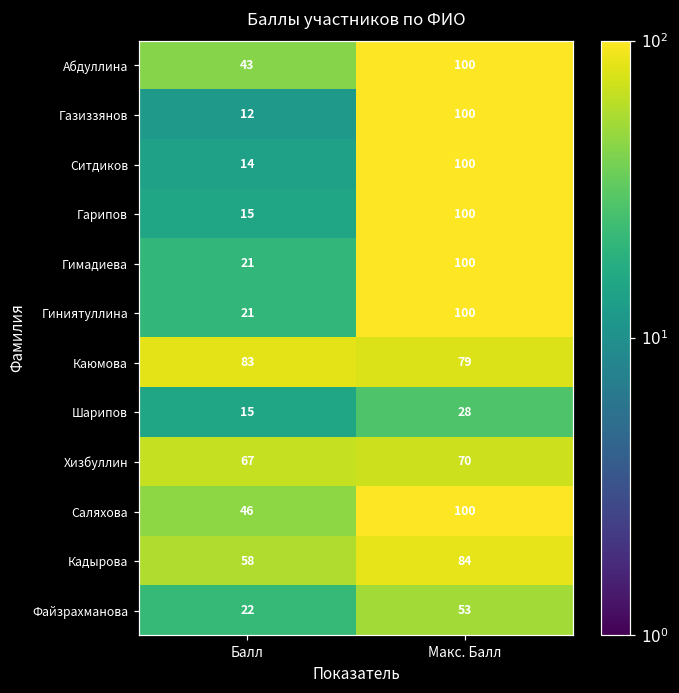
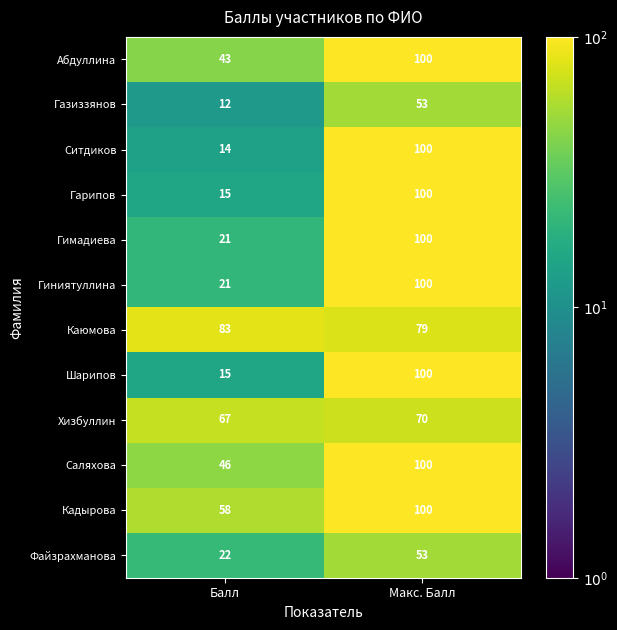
Газиззянов, Макс. Балл: 100 -> 53
Шарипов, Макс. Балл: 28 -> 100
Кадырова, Макс. Балл: 84 -> 100
